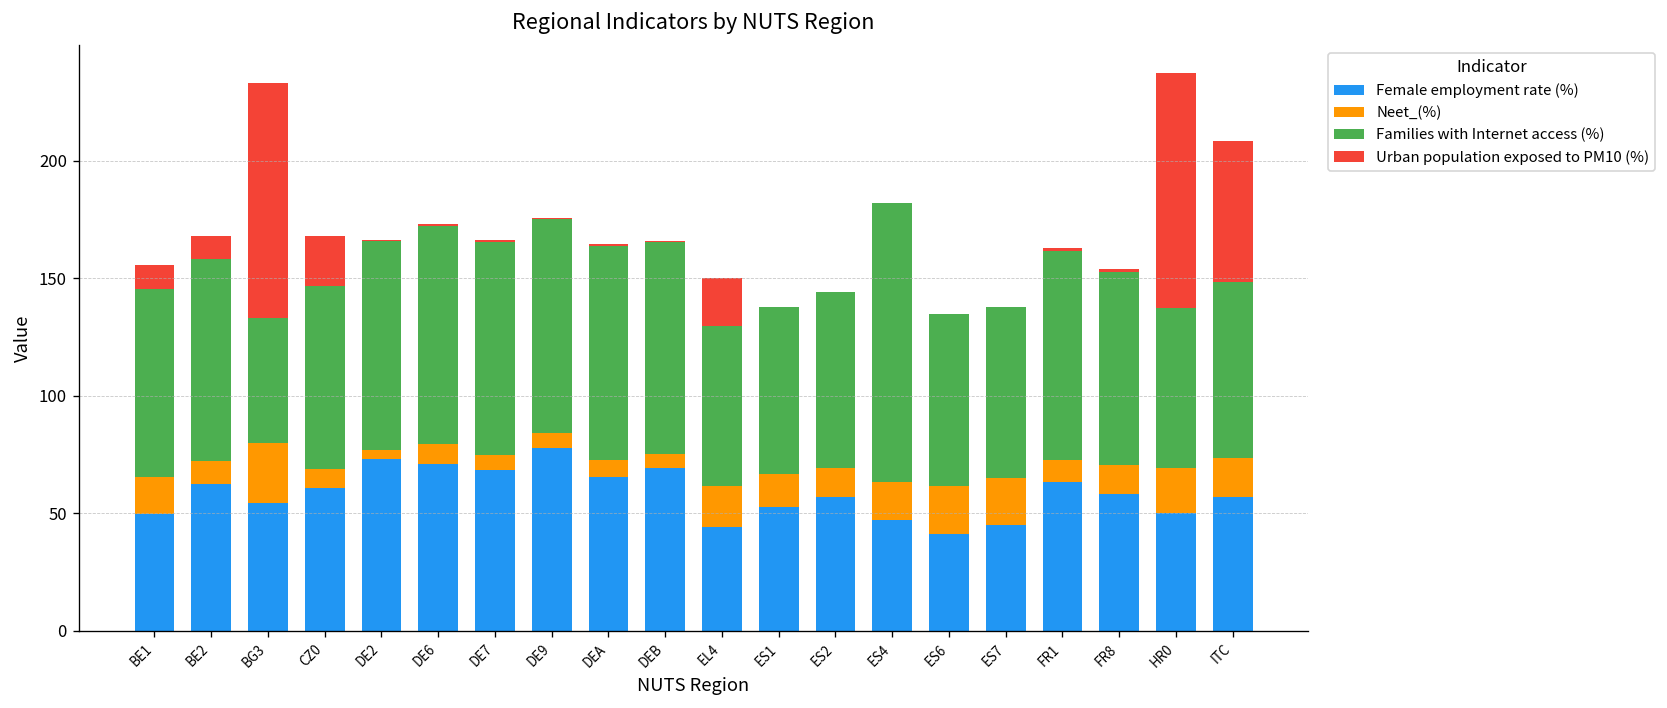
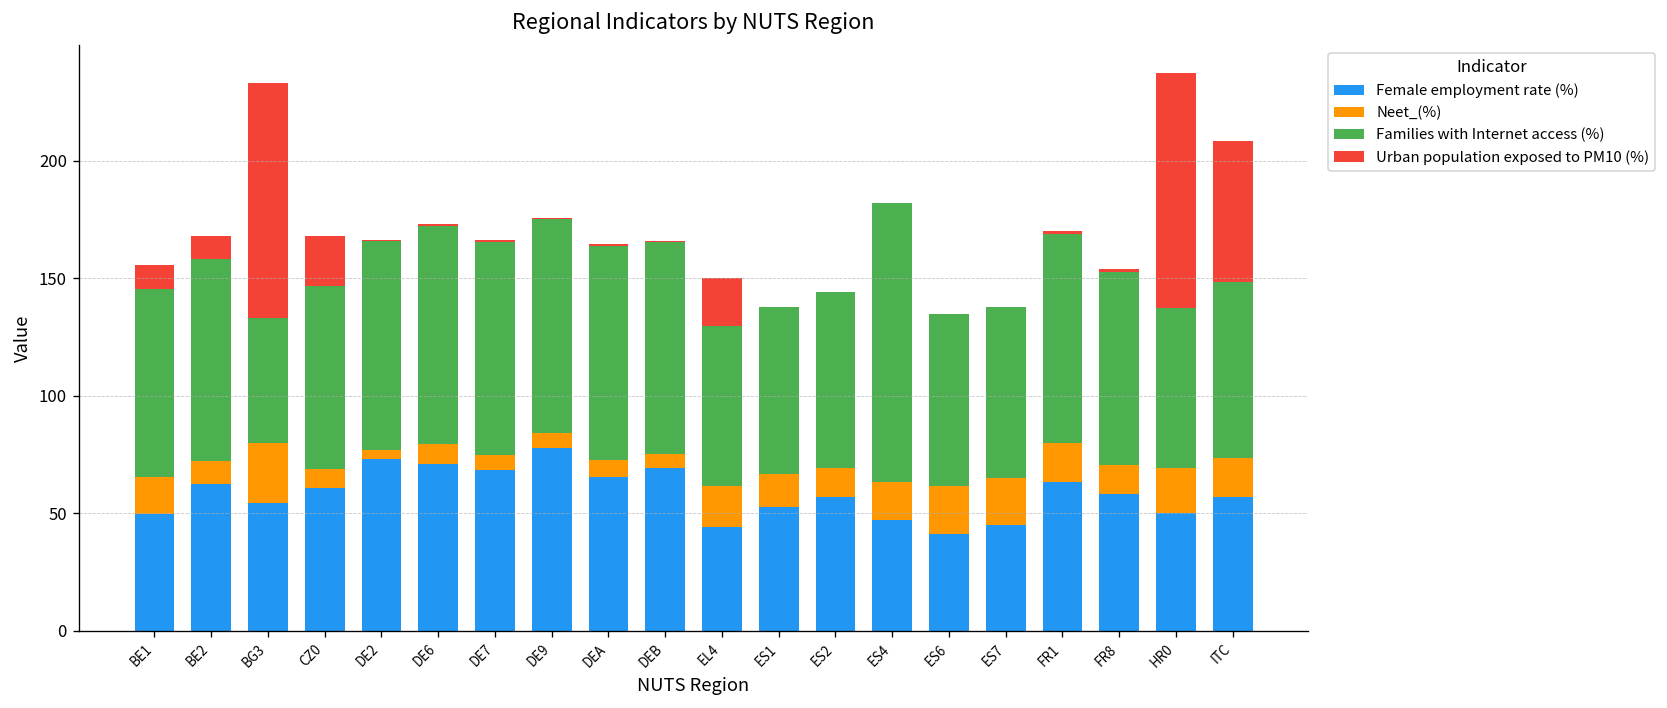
Neet_(%), FR1: 10 -> 17
